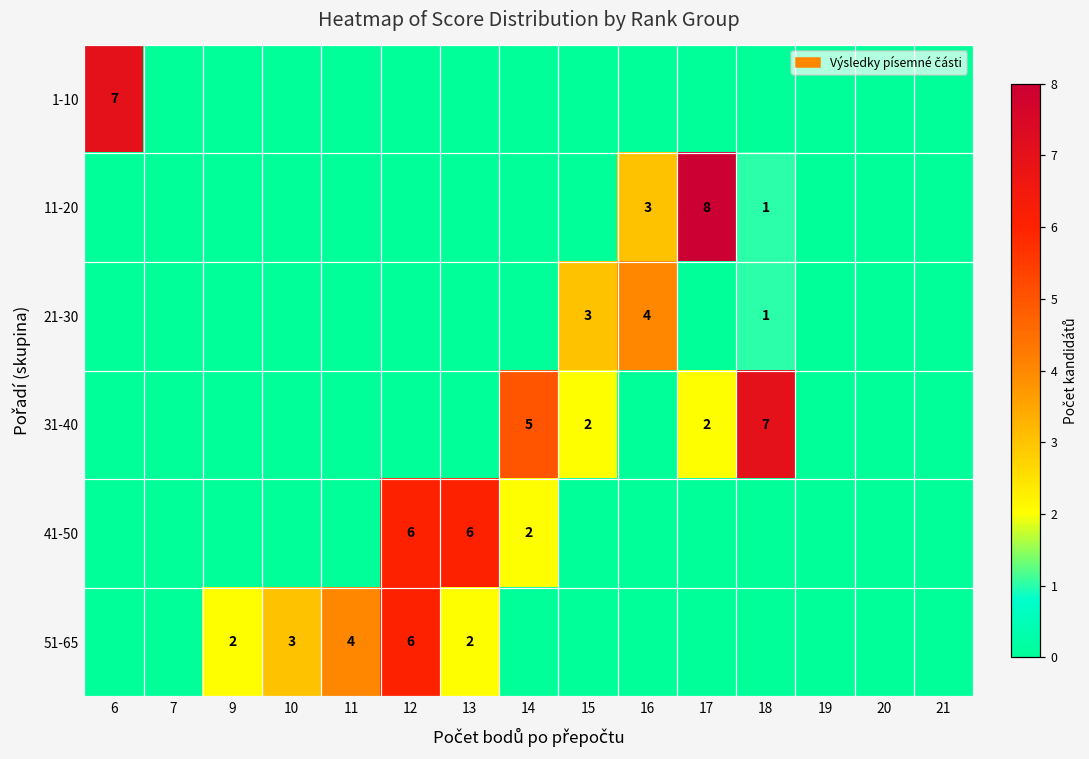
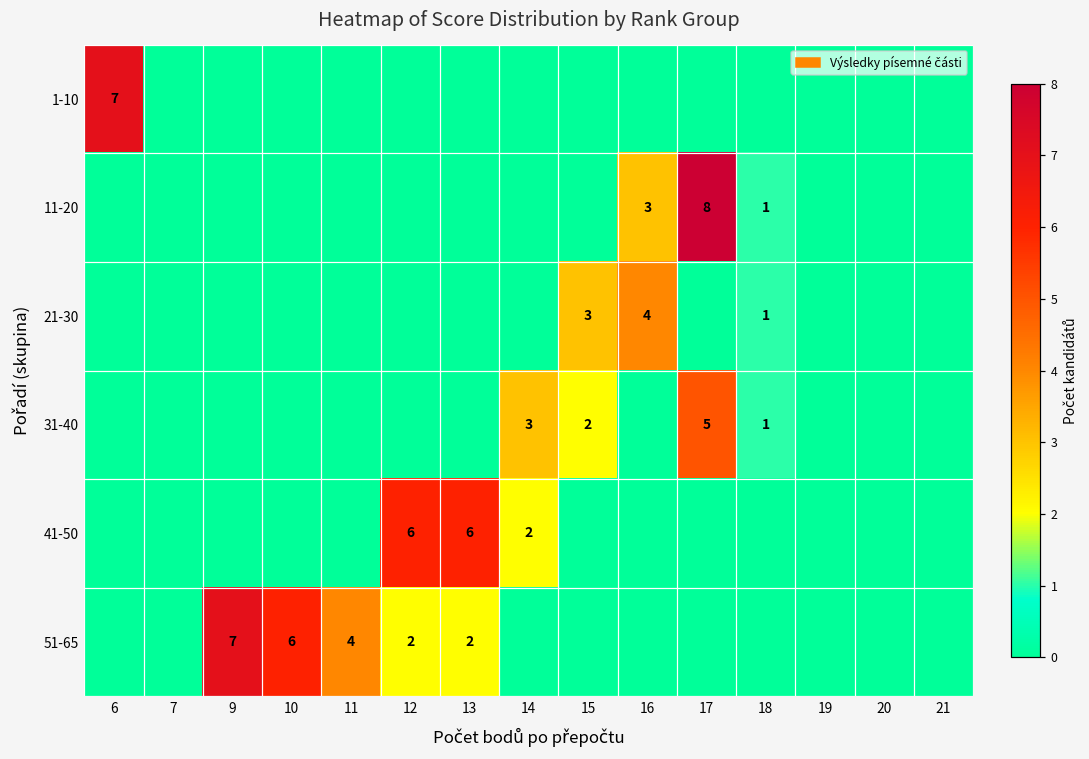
31-40, 14: 5 -> 3
31-40, 17: 2 -> 5
31-40, 18: 7 -> 1
51-65, 9: 2 -> 7
51-65, 10: 3 -> 6
51-65, 12: 6 -> 2
